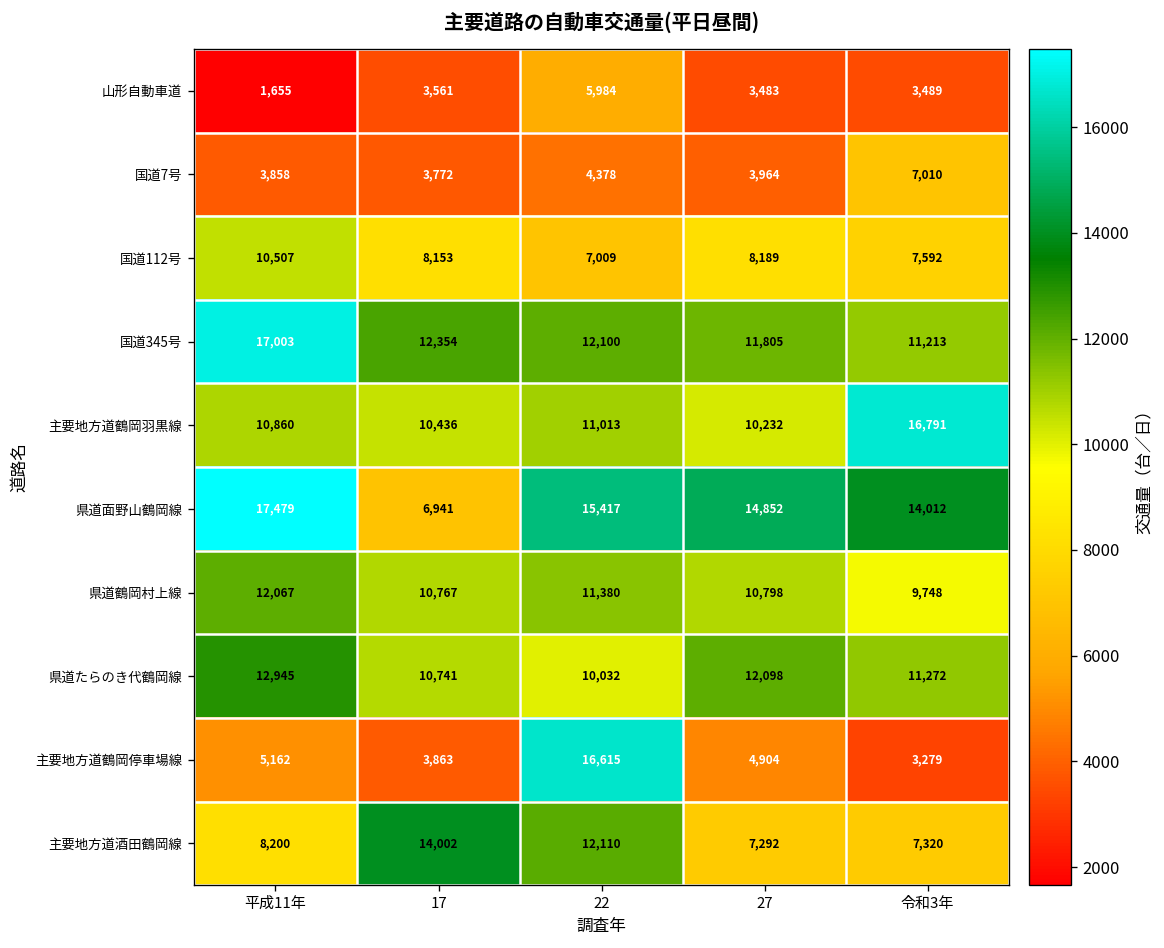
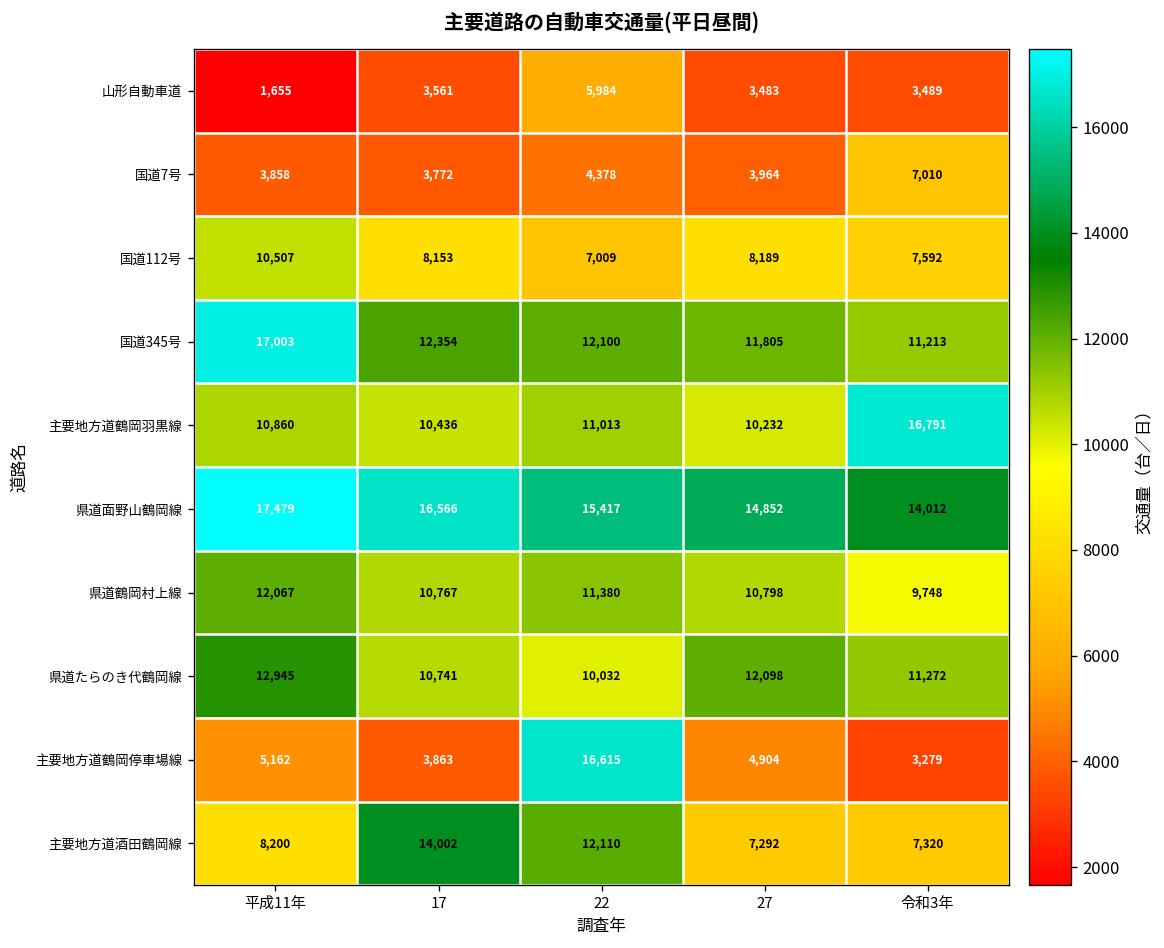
県道面野山鶴岡線, 17: 6,941 -> 16,566
